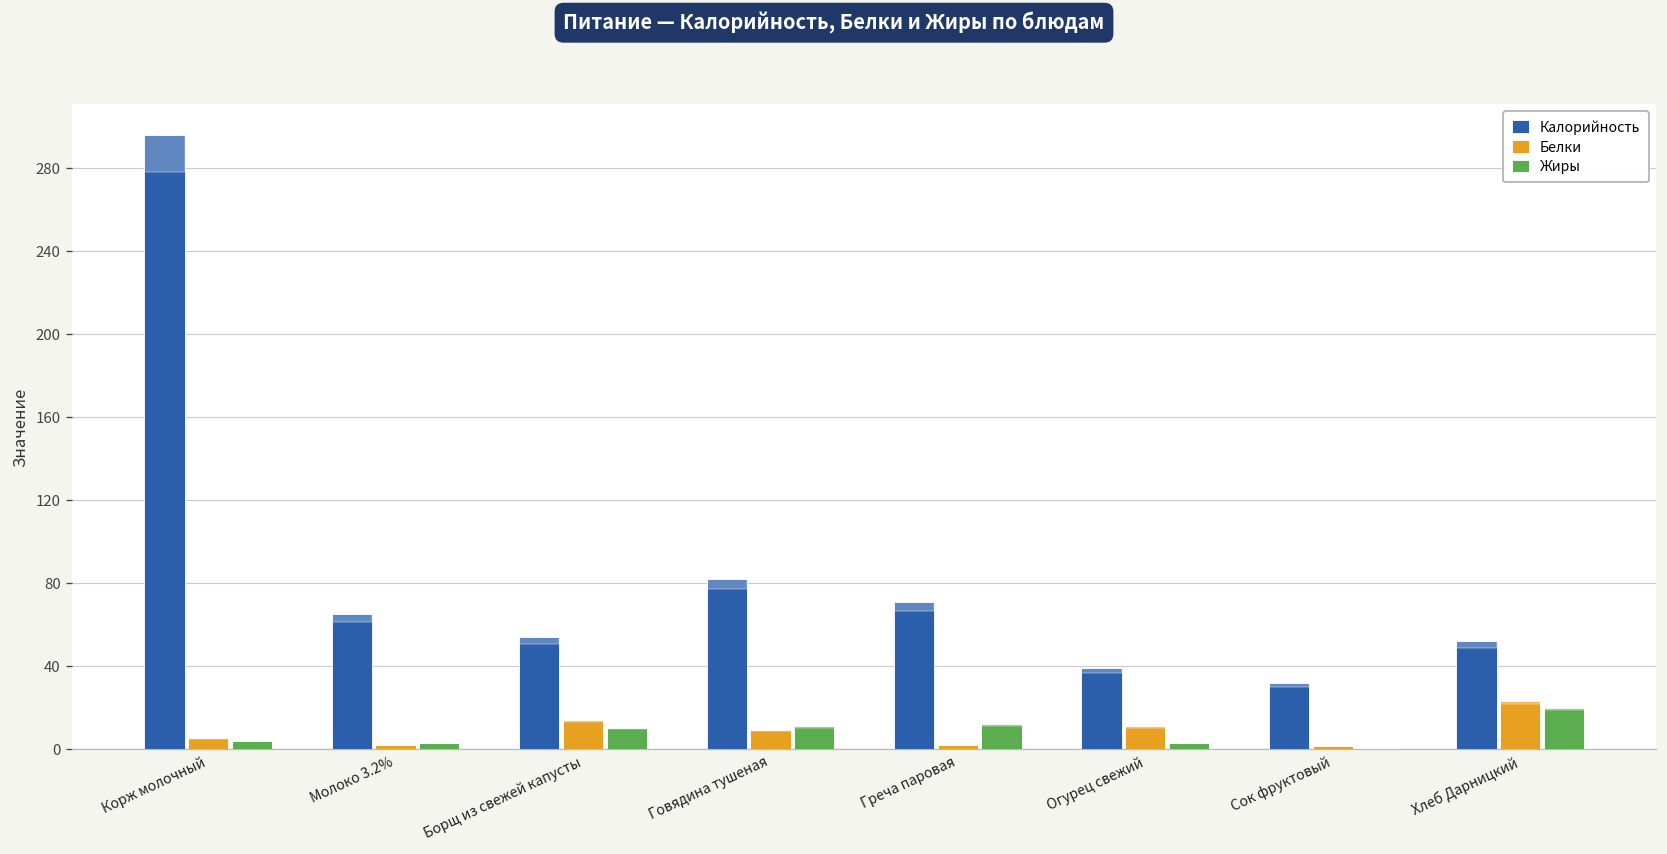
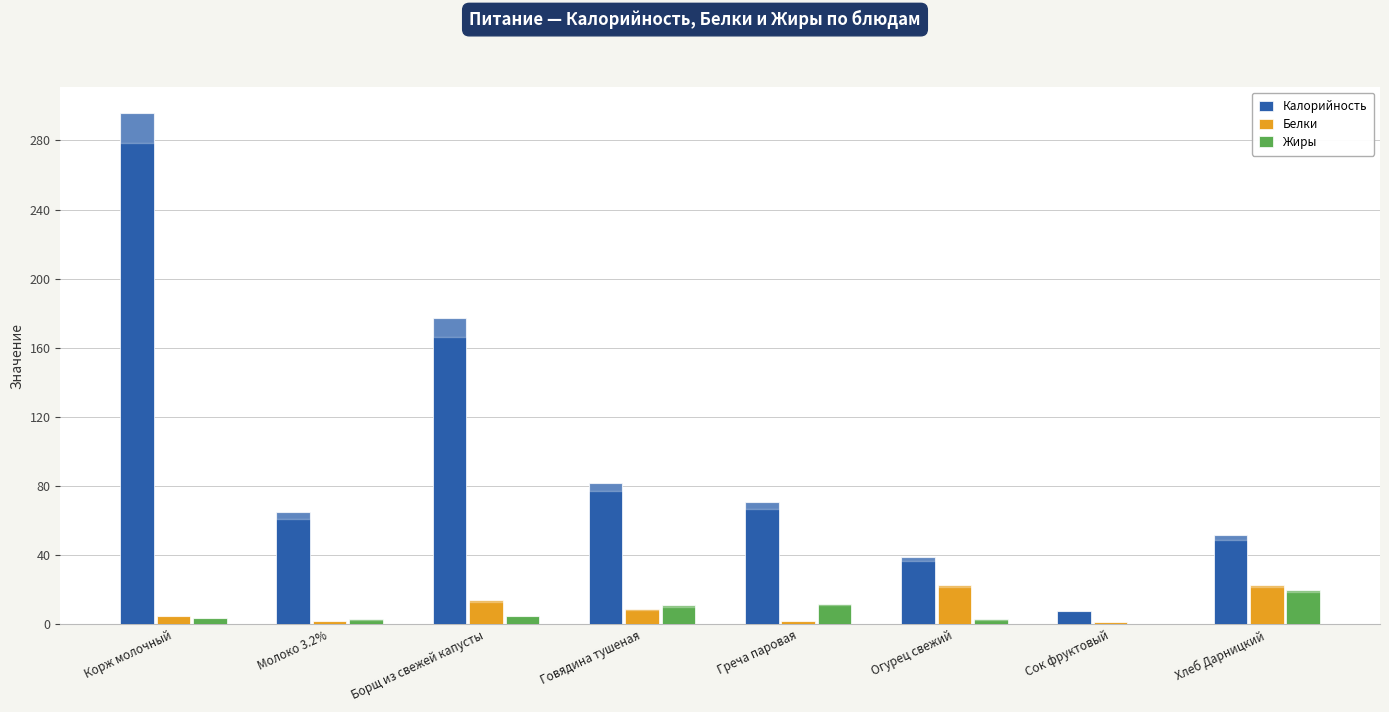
Калорийность, Борщ из свежей капусты: 54 -> 177
Жиры, Борщ из свежей капусты: 10 -> 5
Белки, Огурец свежий: 11 -> 23
Калорийность, Сок фруктовый: 32 -> 8
